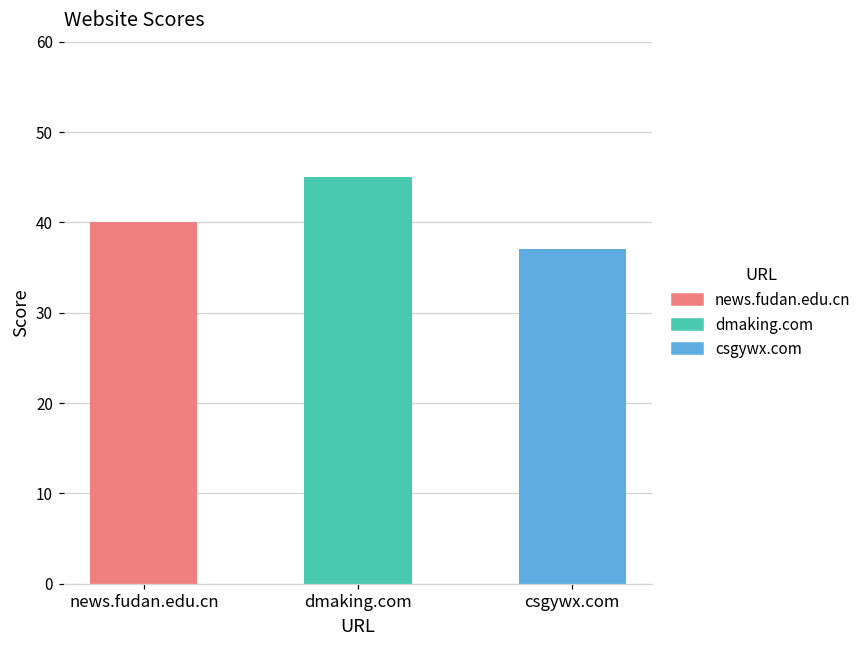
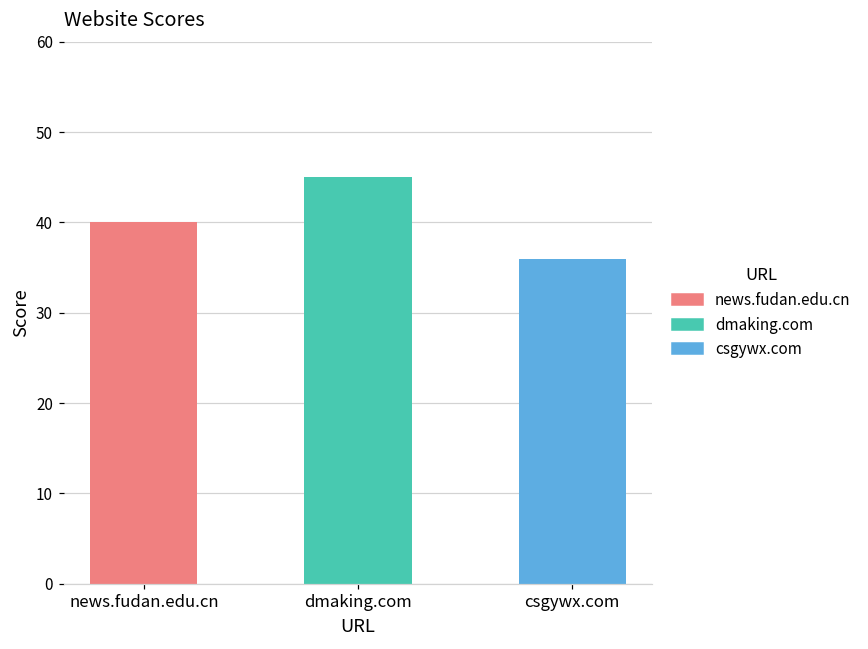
csgywx.com: 37 -> 36
